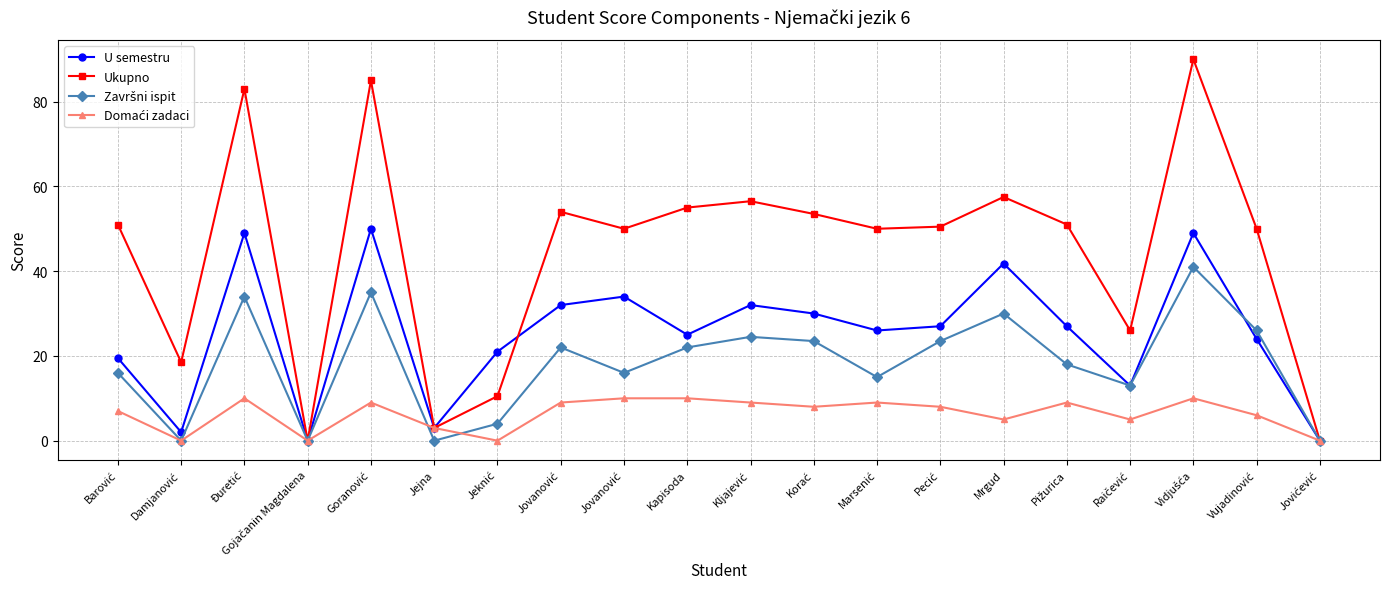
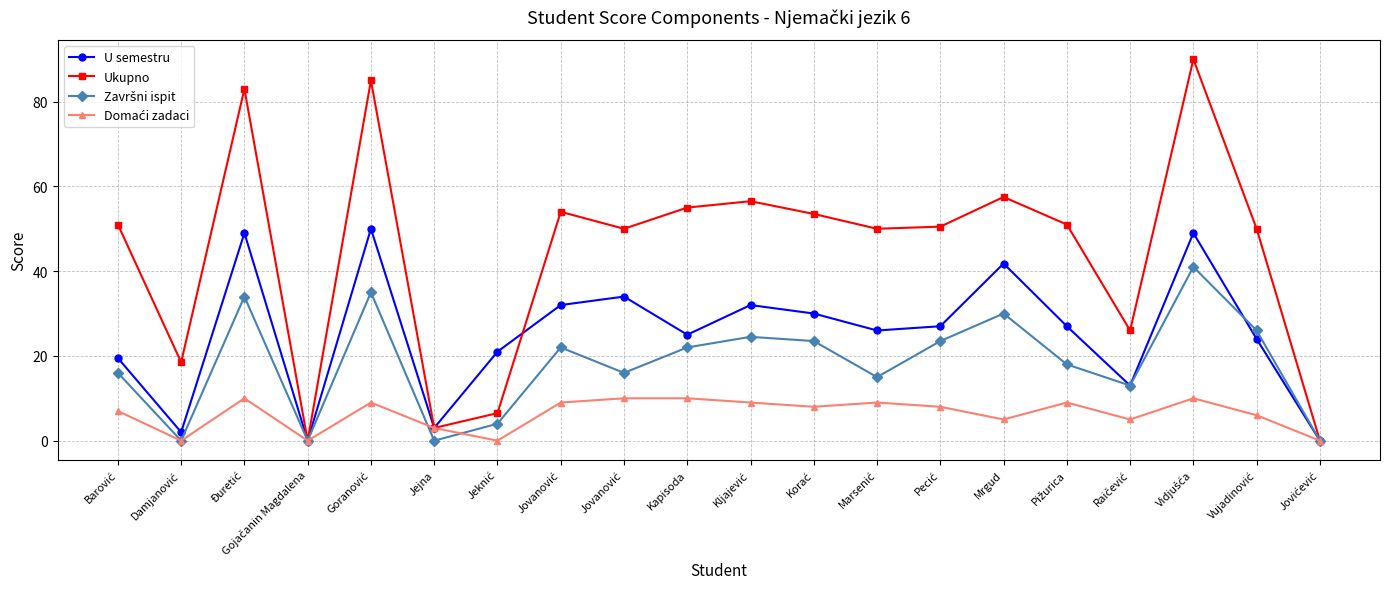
Ukupno, Jeknić: 11 -> 7
